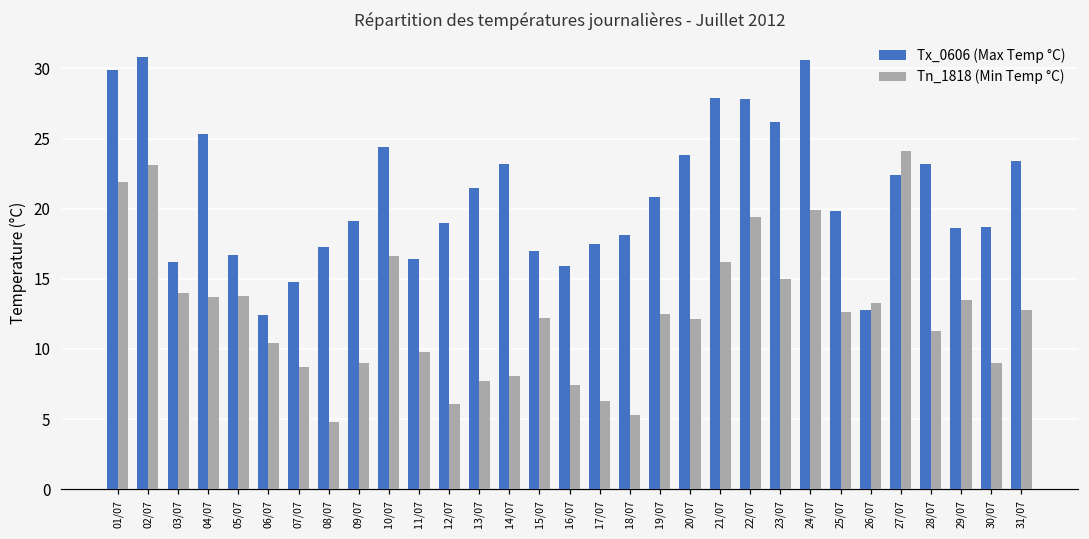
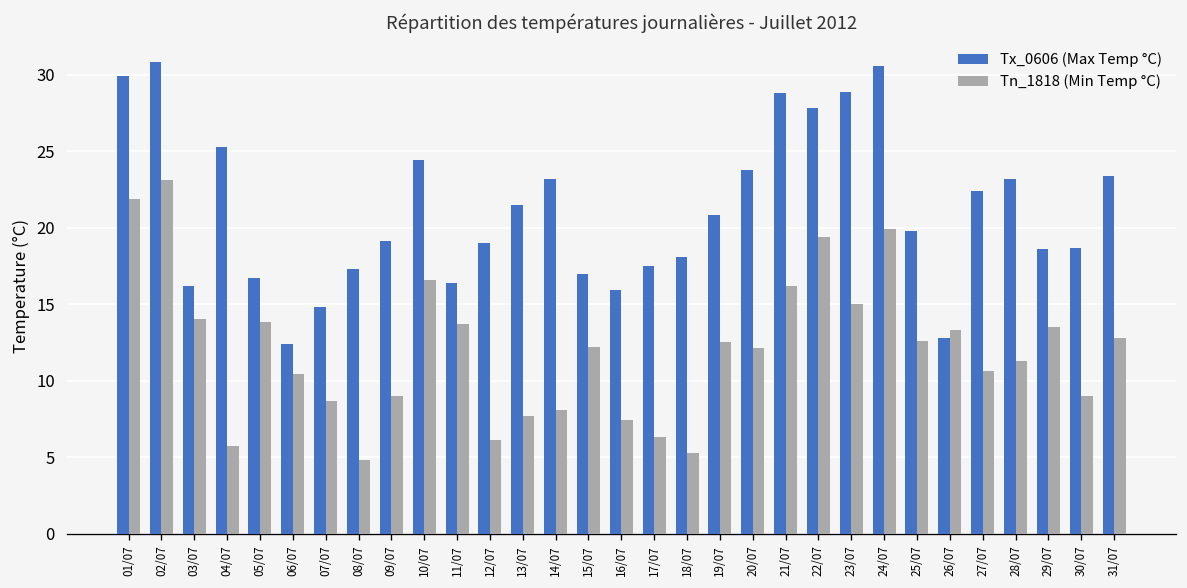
Tn_1818 (Min Temp °C), 04/07: 13.7 -> 5.7
Tn_1818 (Min Temp °C), 11/07: 9.8 -> 13.7
Tx_0606 (Max Temp °C), 21/07: 27.9 -> 28.8
Tx_0606 (Max Temp °C), 23/07: 26.2 -> 28.9
Tn_1818 (Min Temp °C), 27/07: 24.1 -> 10.6
